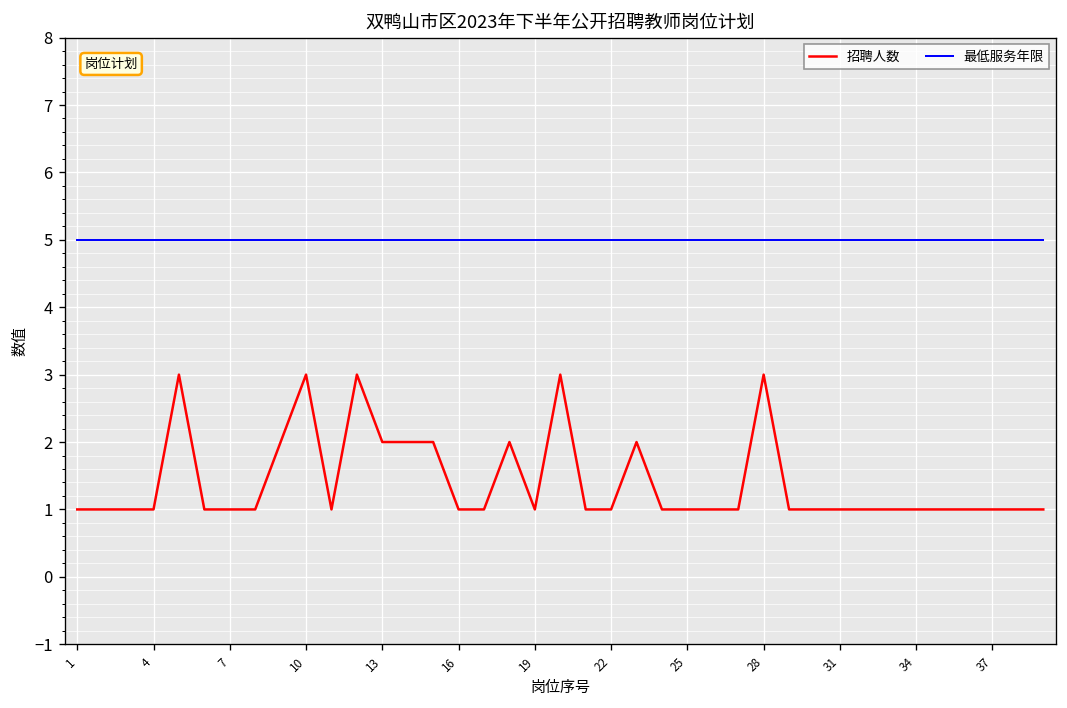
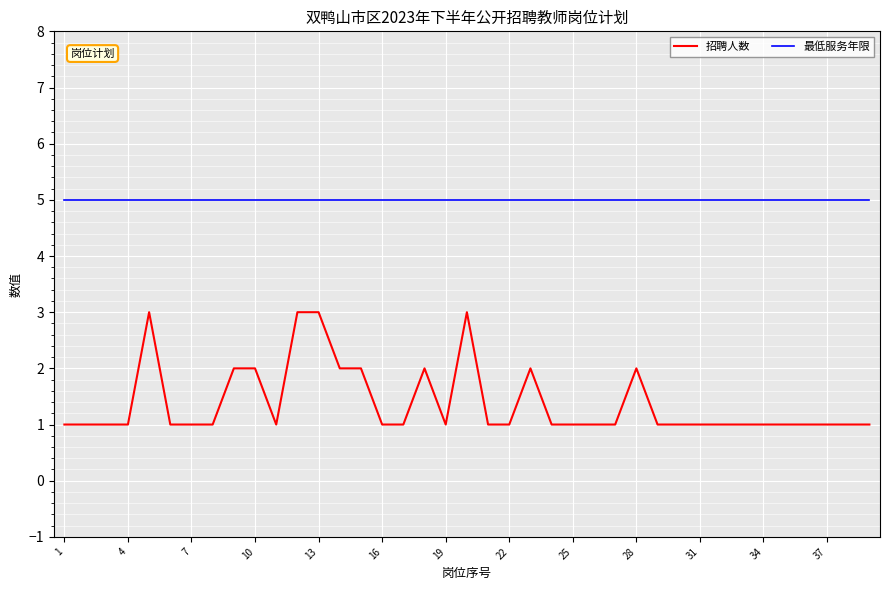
招聘人数, 10: 3 -> 2
招聘人数, 13: 2 -> 3
招聘人数, 28: 3 -> 2
